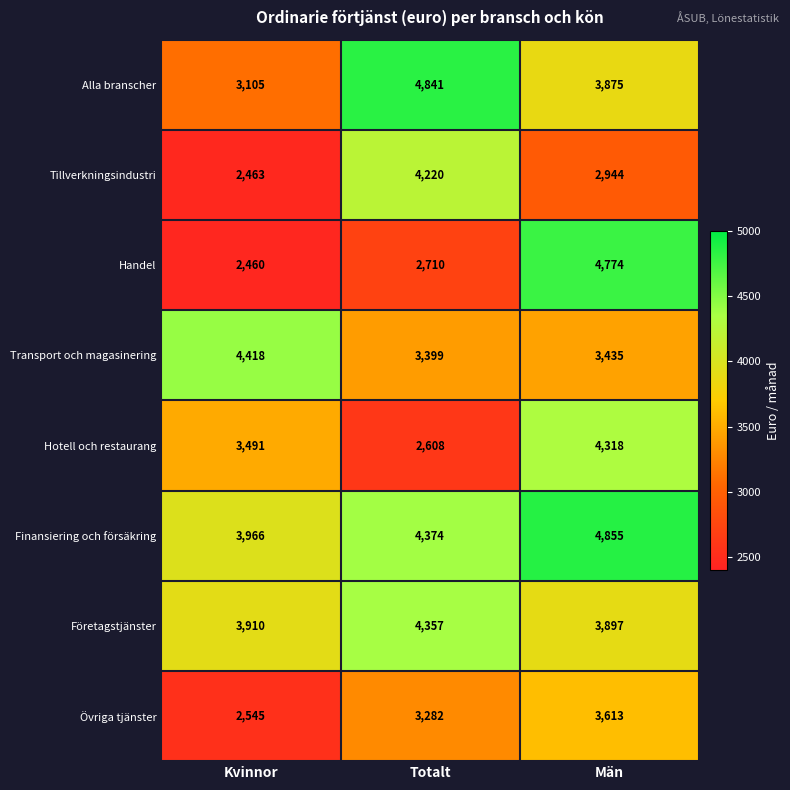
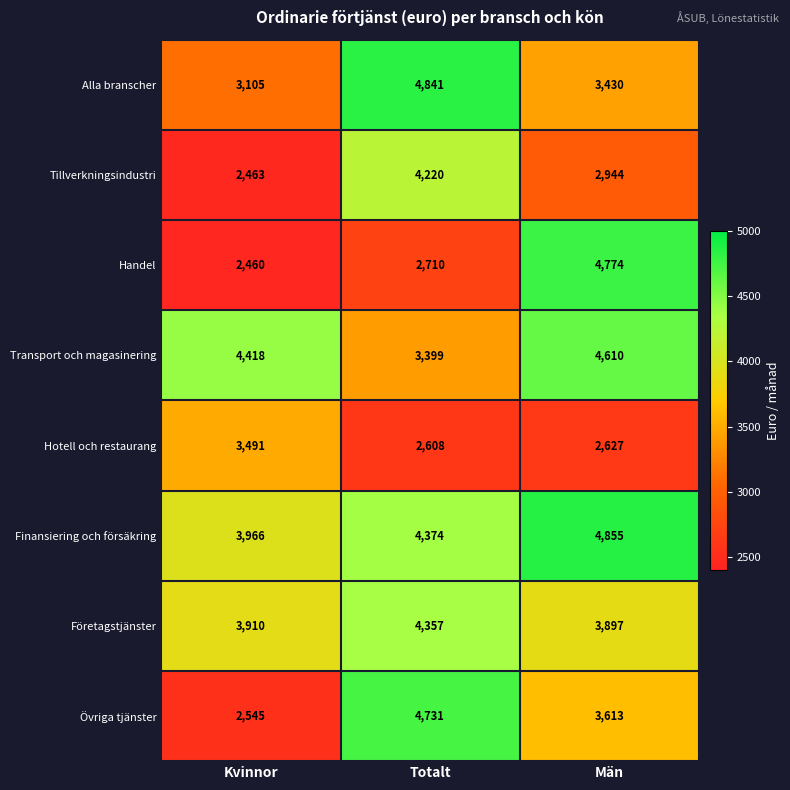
Alla branscher, Män: 3,875 -> 3,430
Transport och magasinering, Män: 3,435 -> 4,610
Hotell och restaurang, Män: 4,318 -> 2,627
Övriga tjänster, Totalt: 3,282 -> 4,731
